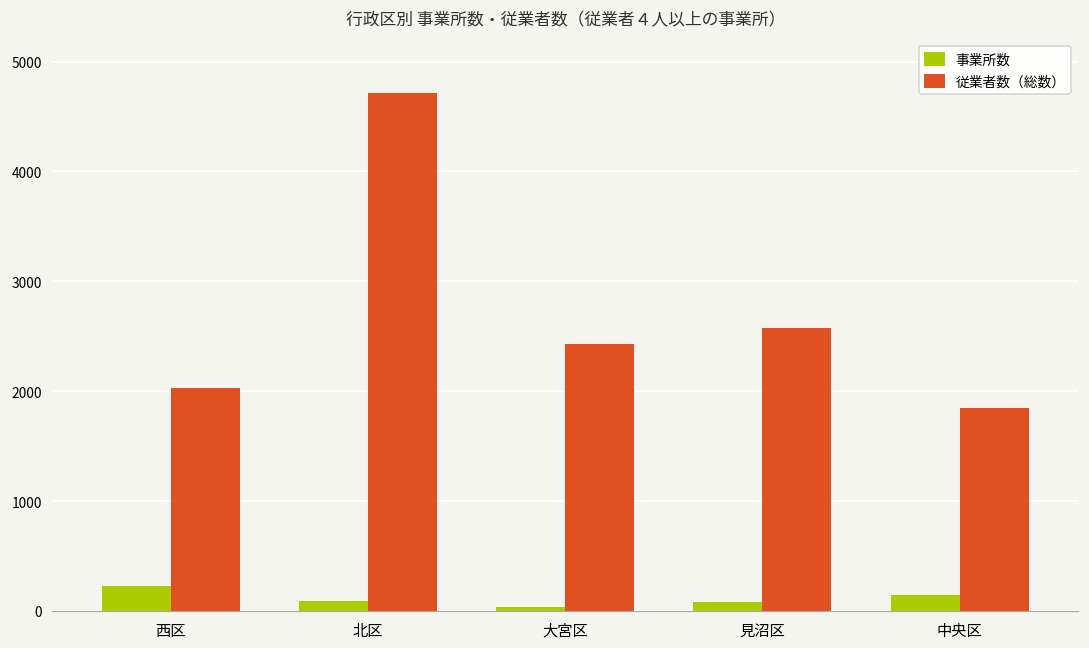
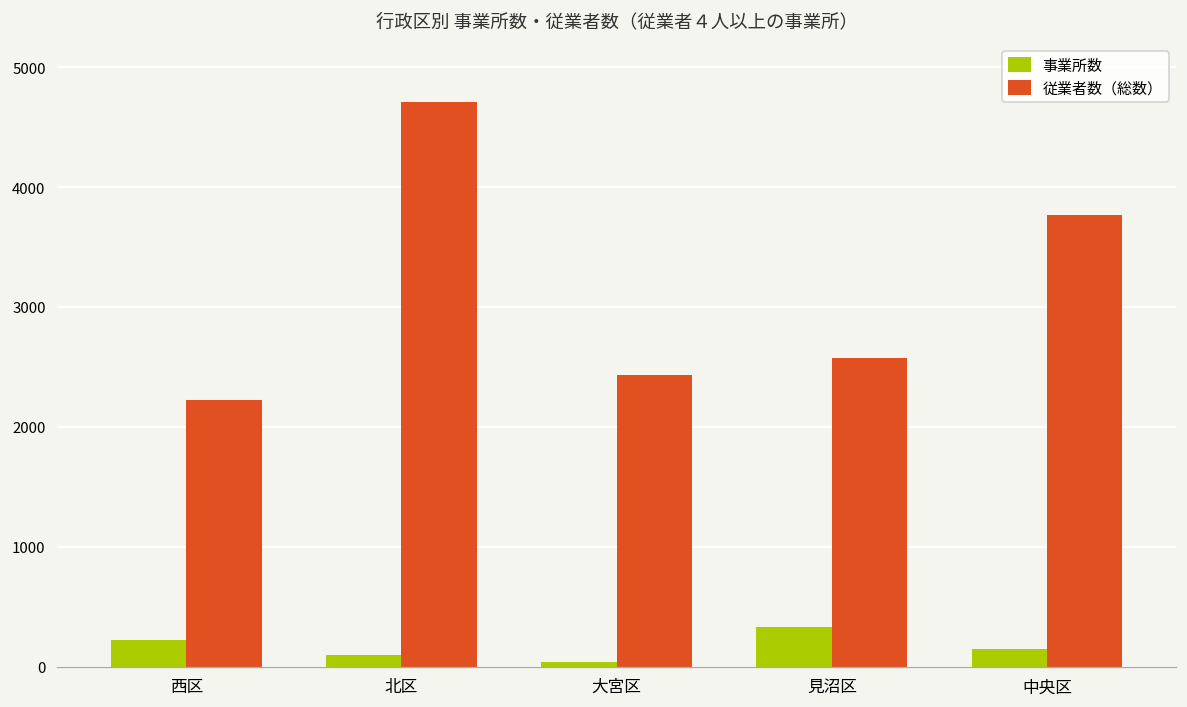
従業者数（総数）, 西区: 2000 -> 2200
事業所数, 見沼区: 100 -> 300
従業者数（総数）, 中央区: 1900 -> 3800
